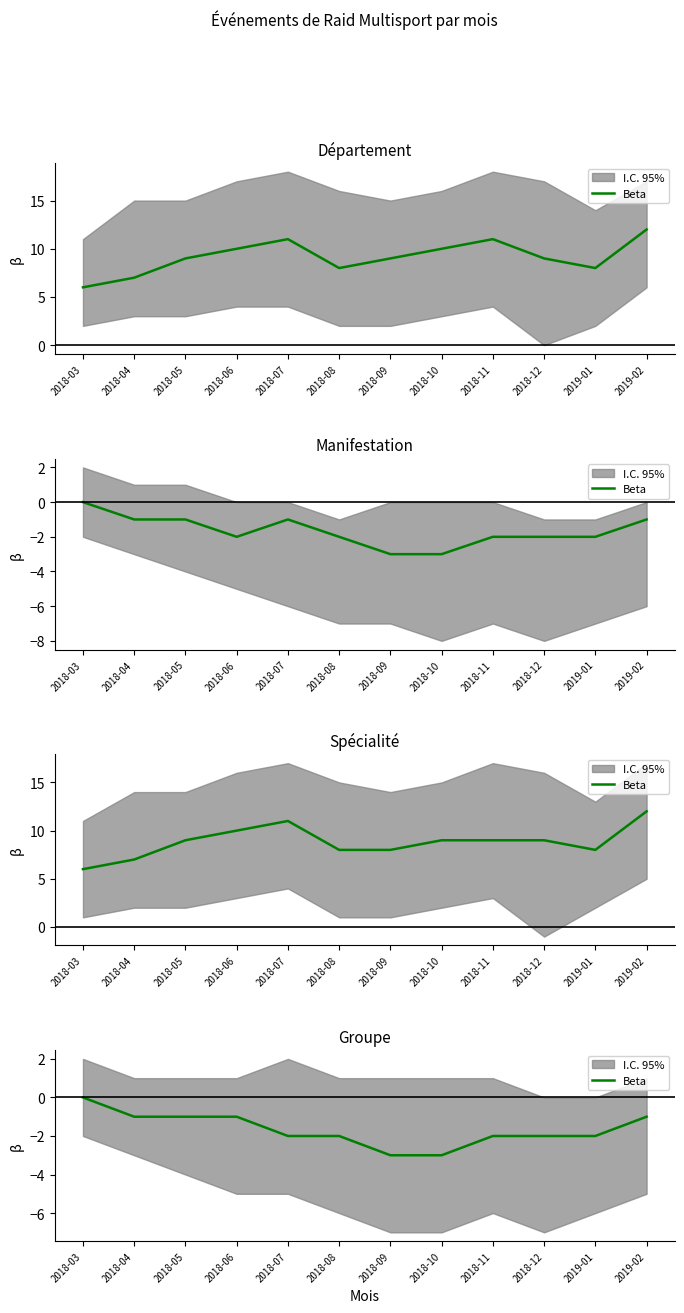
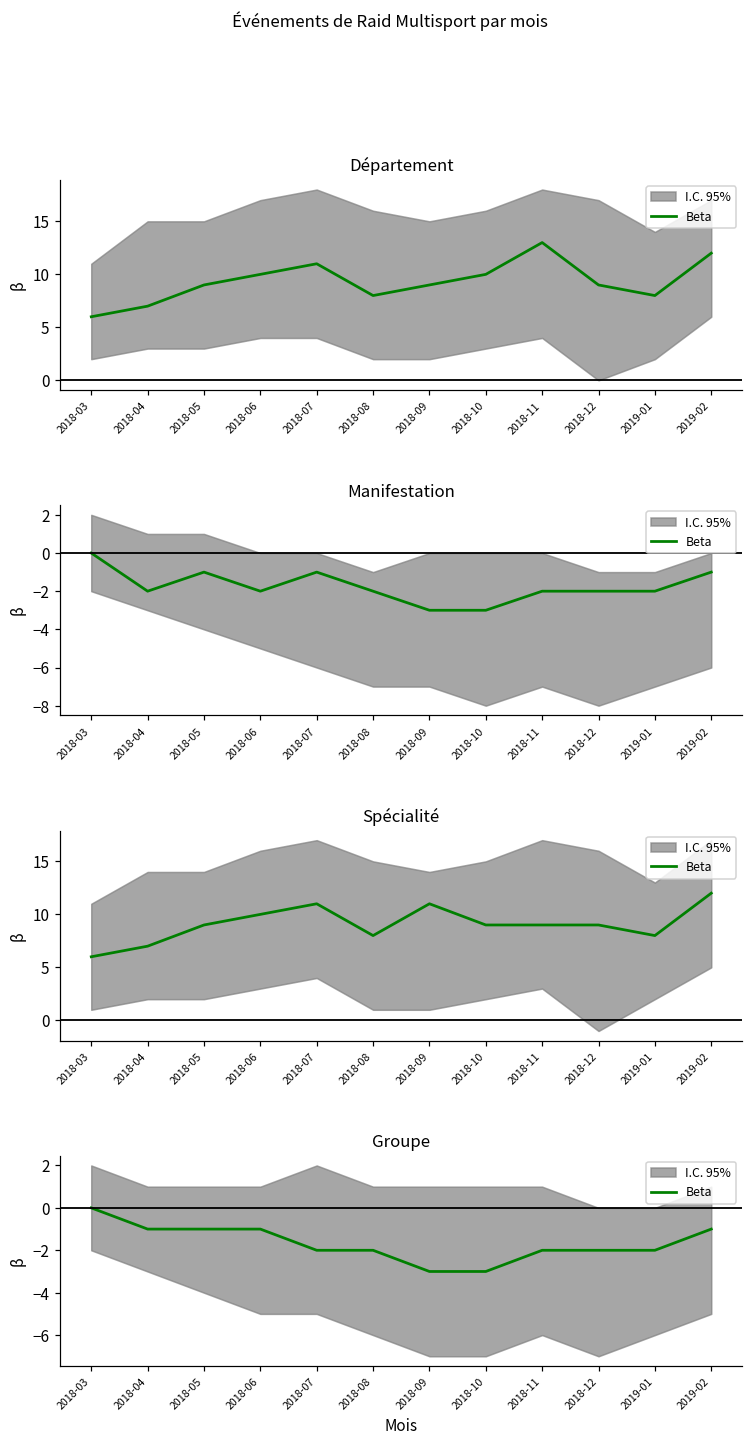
Département, Beta, 2018-11: 11 -> 13
Manifestation, Beta, 2018-04: -1 -> -2
Spécialité, Beta, 2018-09: 8 -> 11
